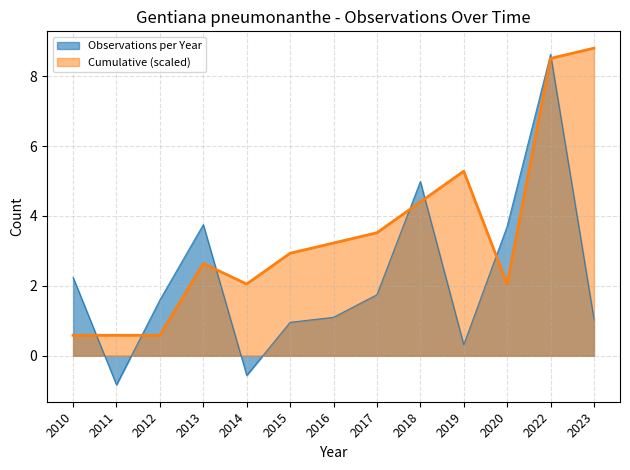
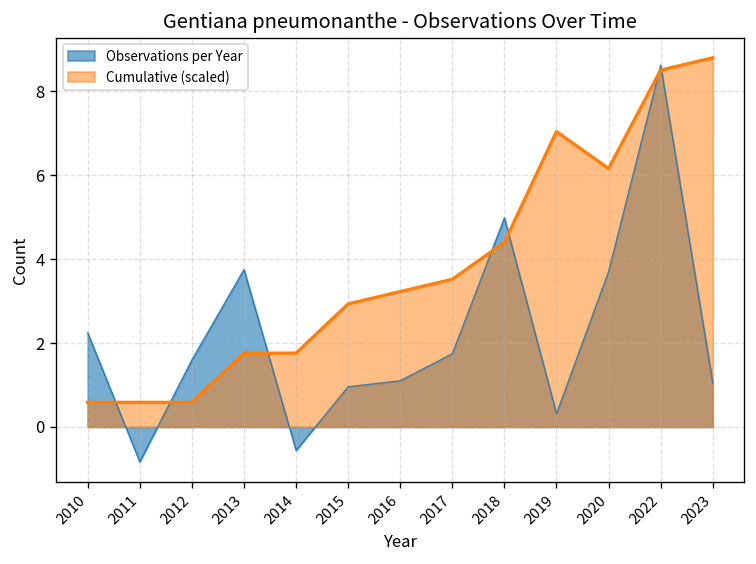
Cumulative (scaled), 2013: 2.6 -> 1.8
Cumulative (scaled), 2014: 2.1 -> 1.8
Cumulative (scaled), 2019: 5.3 -> 7.0
Cumulative (scaled), 2020: 2.1 -> 6.2
